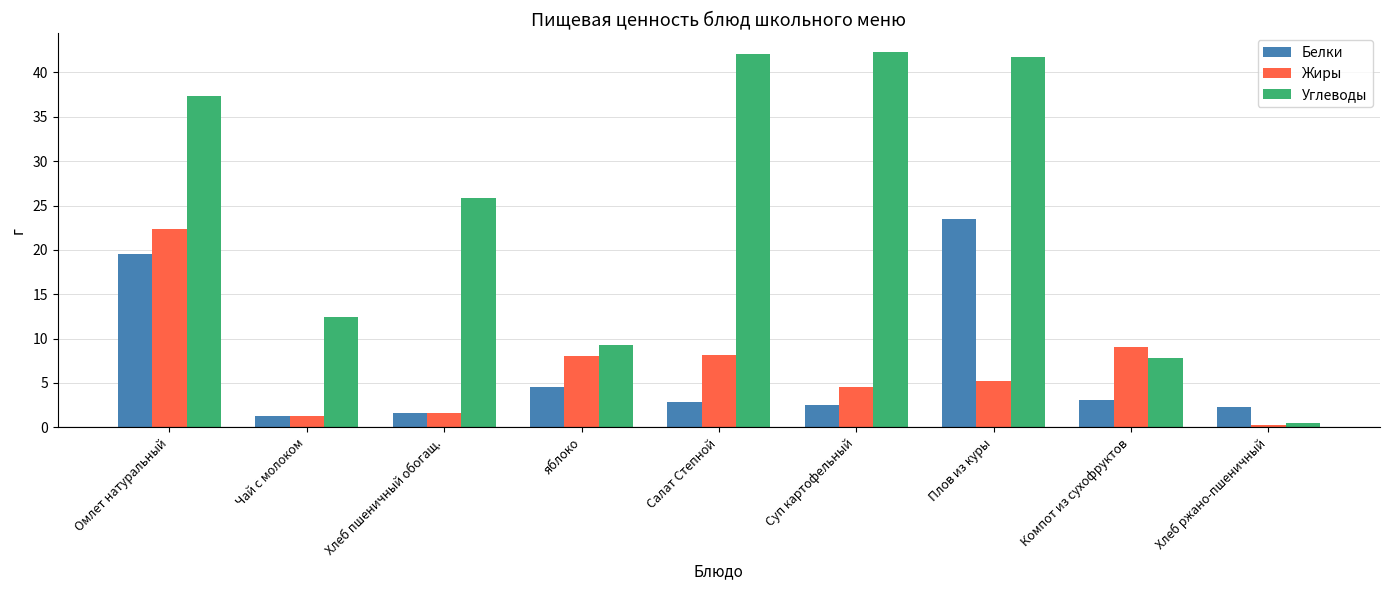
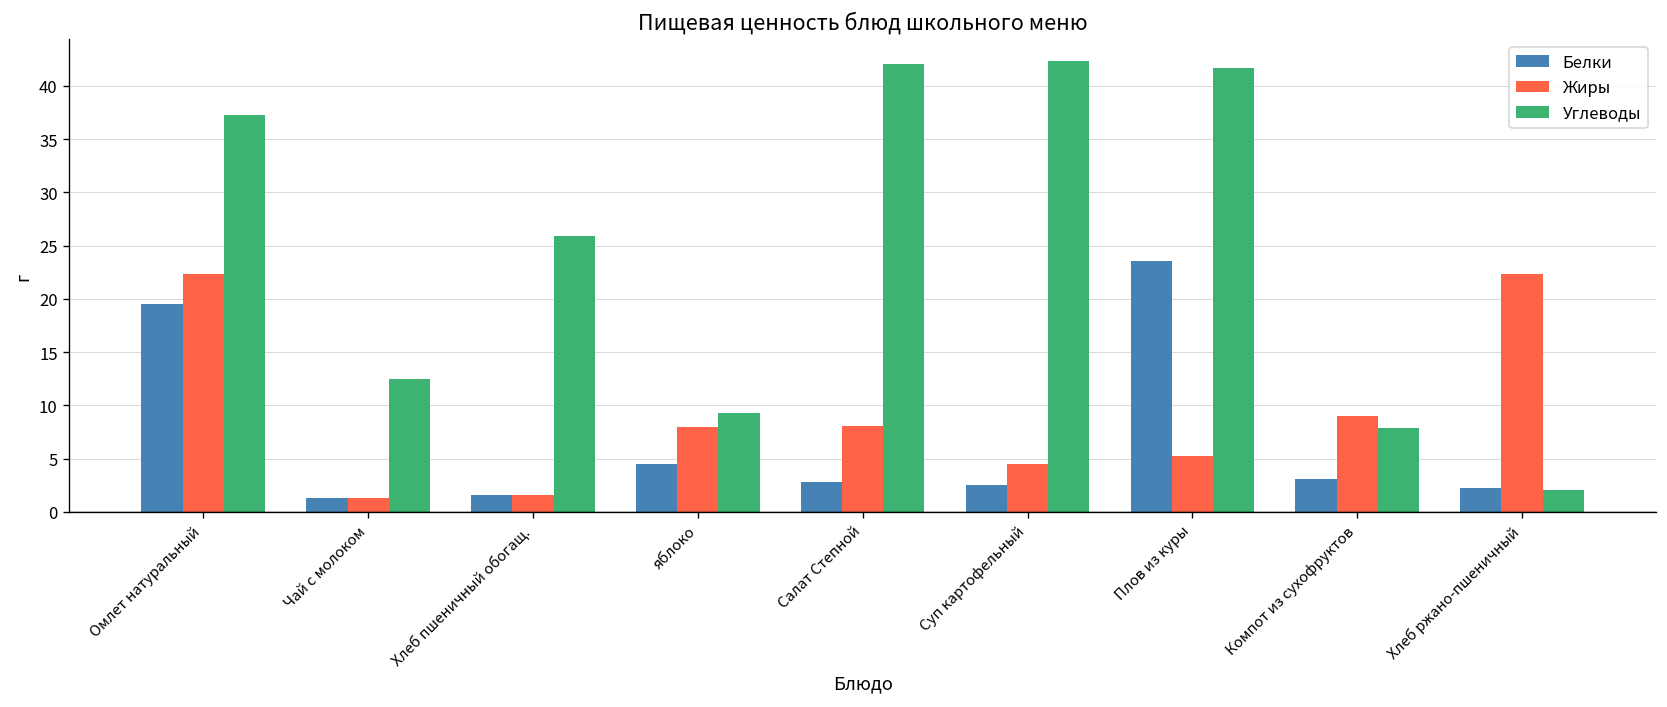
Жиры, Хлеб ржано-пшеничный: 0 -> 22
Углеводы, Хлеб ржано-пшеничный: 0 -> 2
